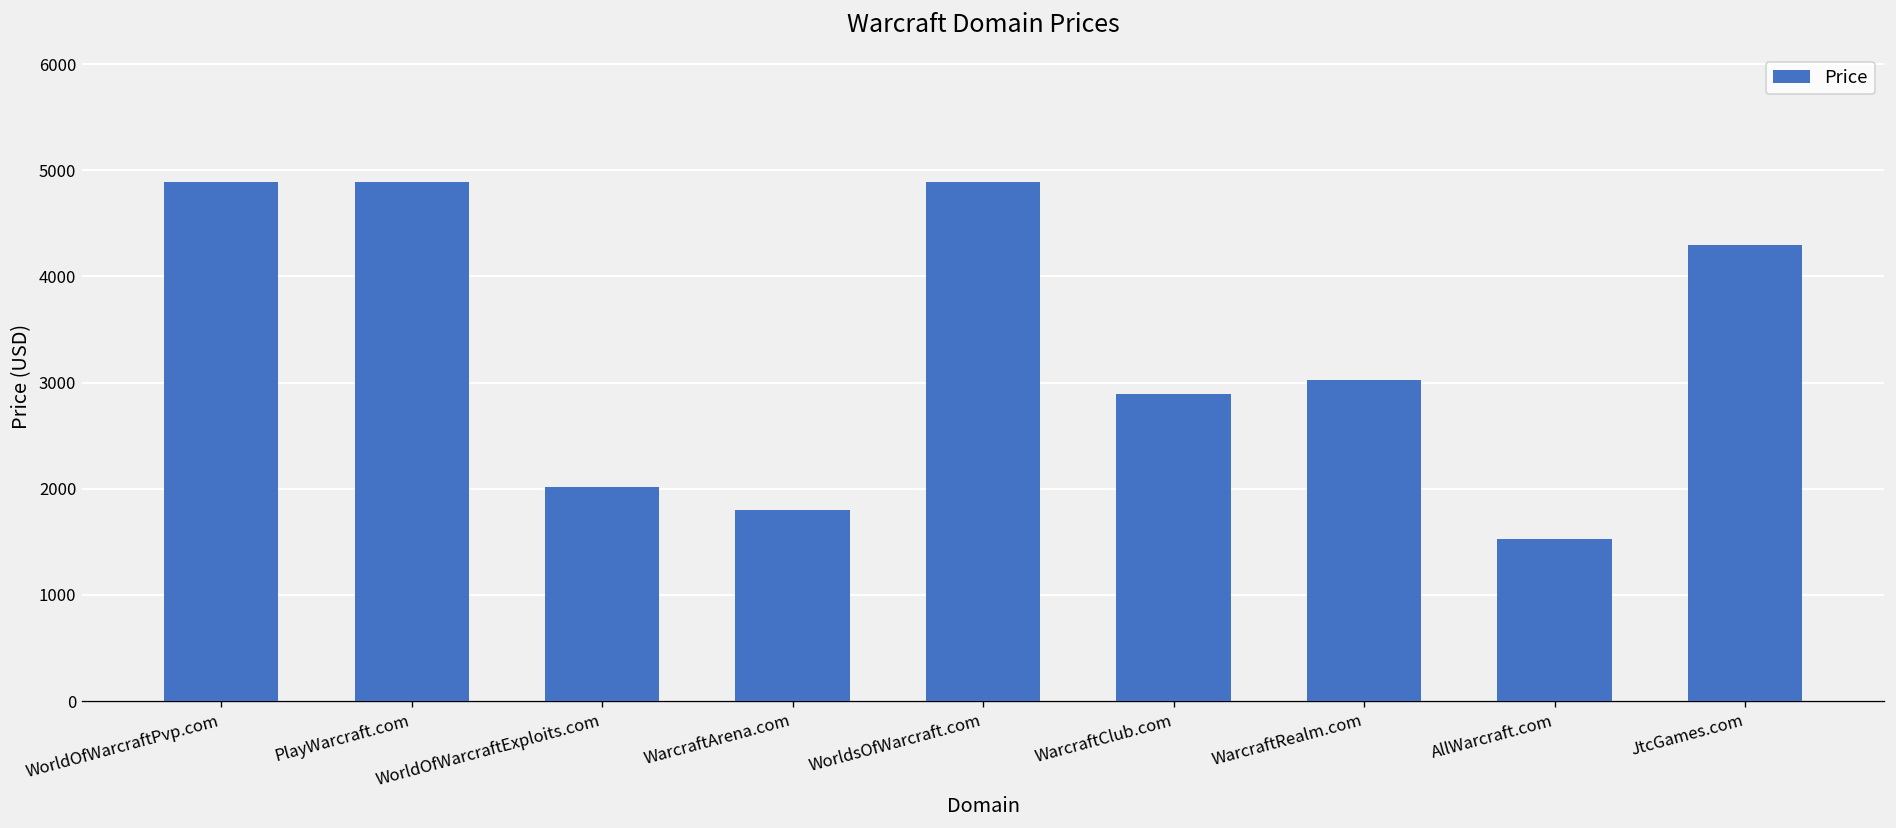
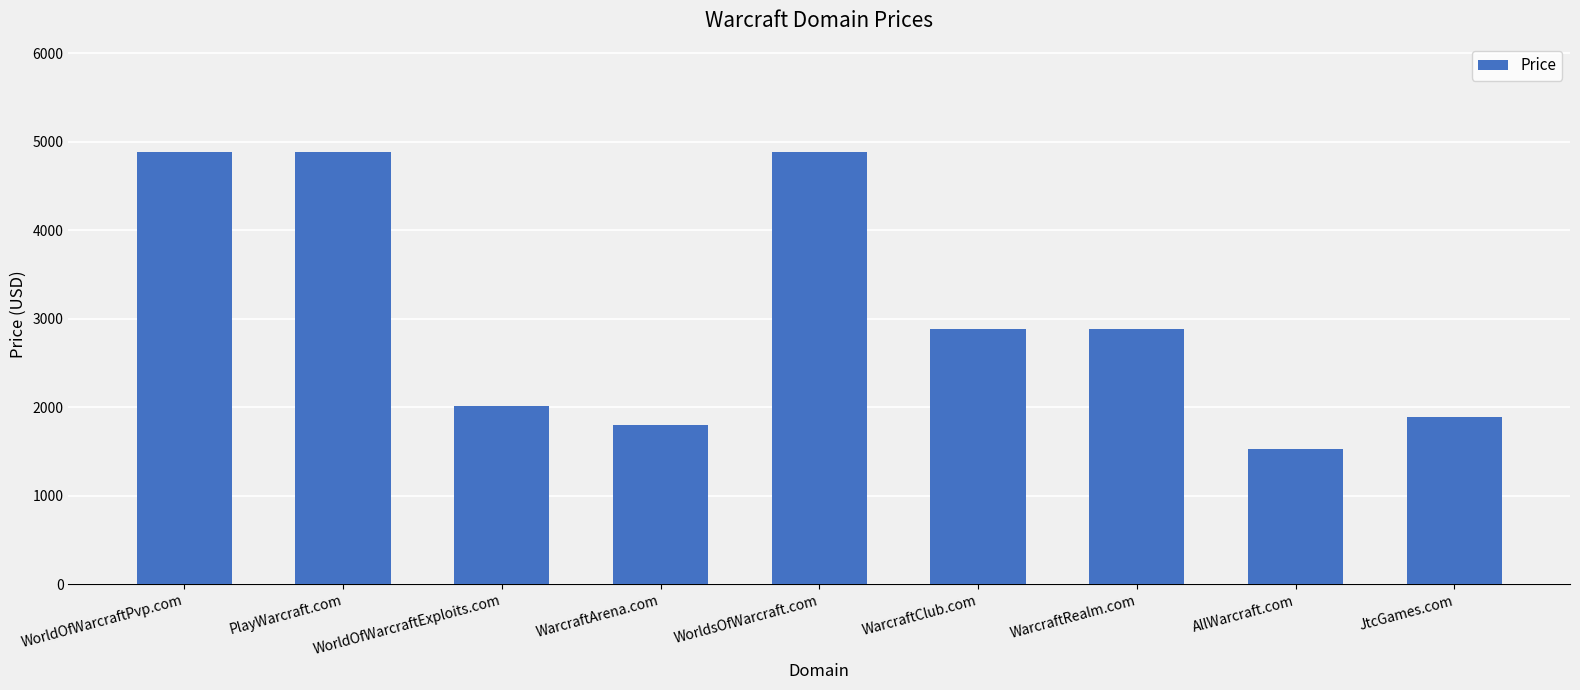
WarcraftRealm.com: 3000 -> 2900
JtcGames.com: 4300 -> 1900
